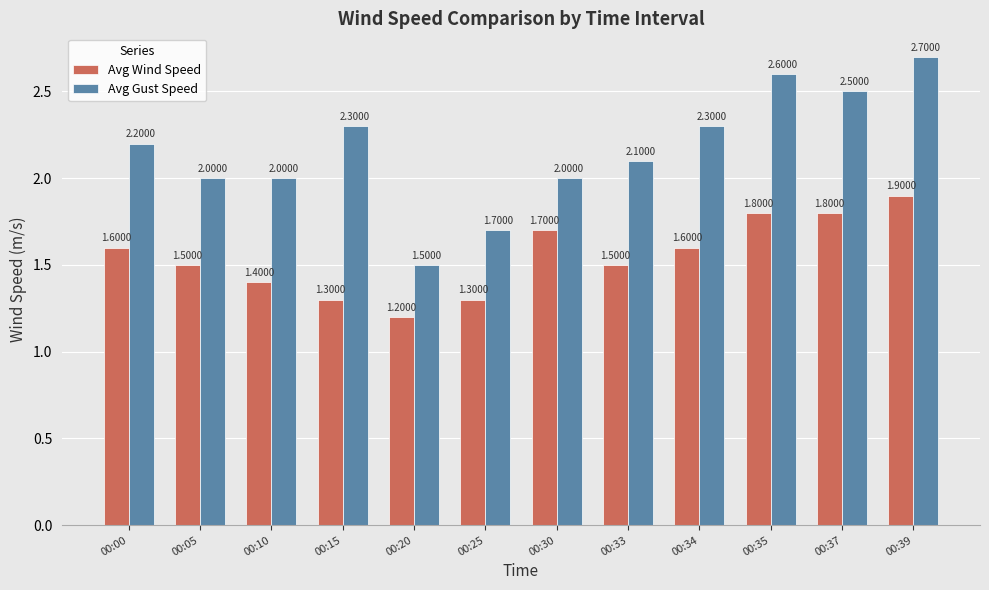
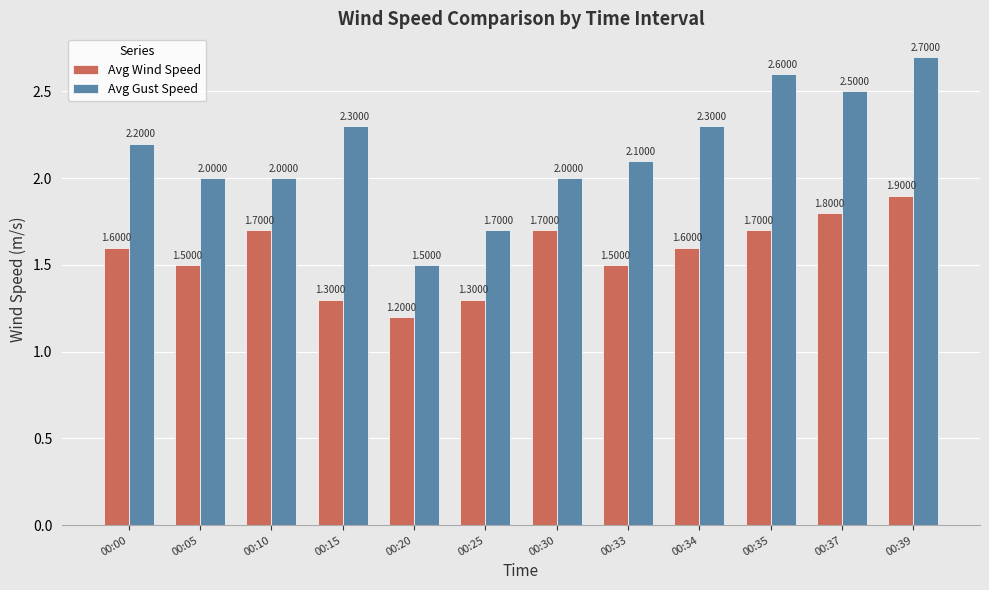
Avg Wind Speed, 00:10: 1.4000 -> 1.7000
Avg Wind Speed, 00:35: 1.8000 -> 1.7000
